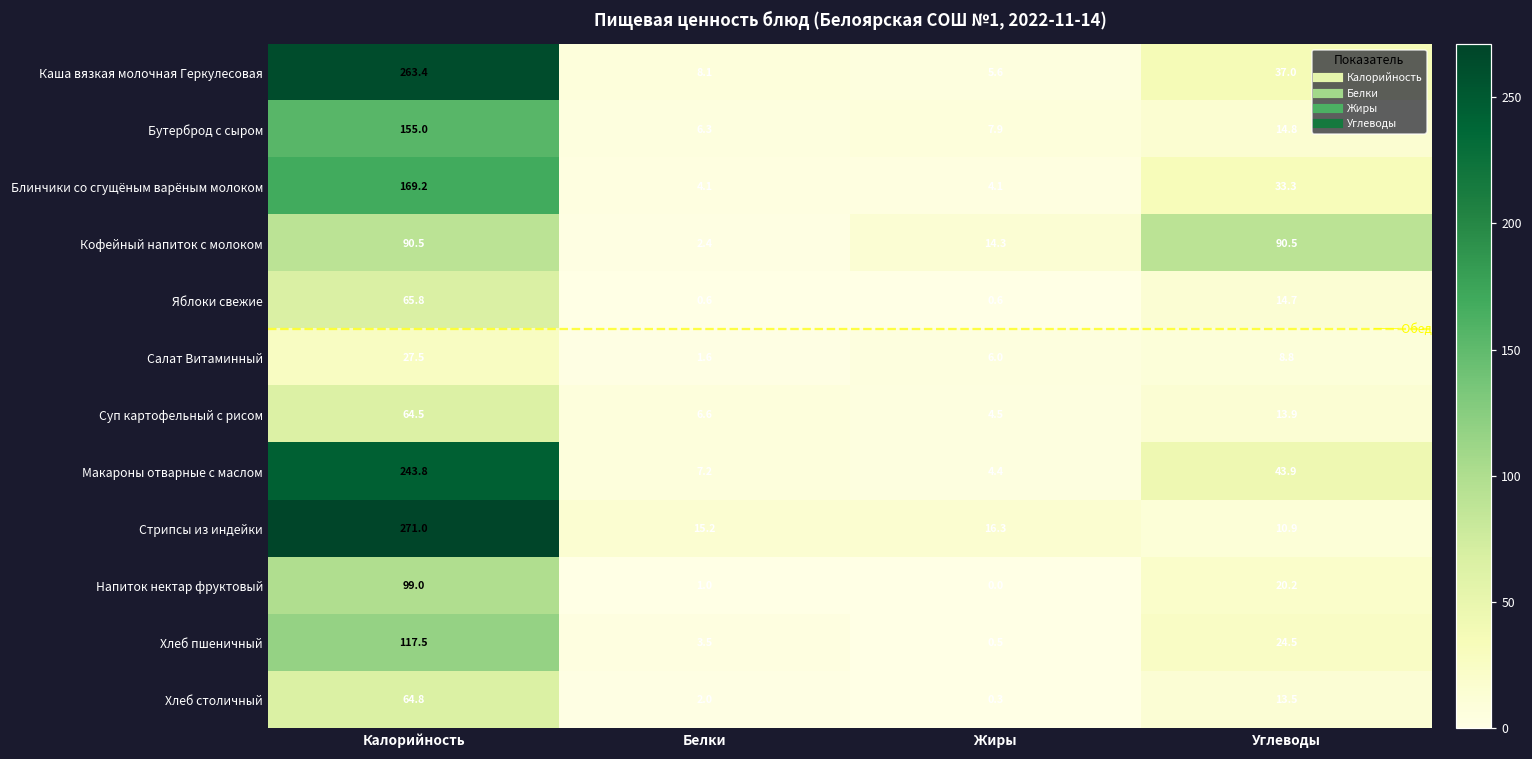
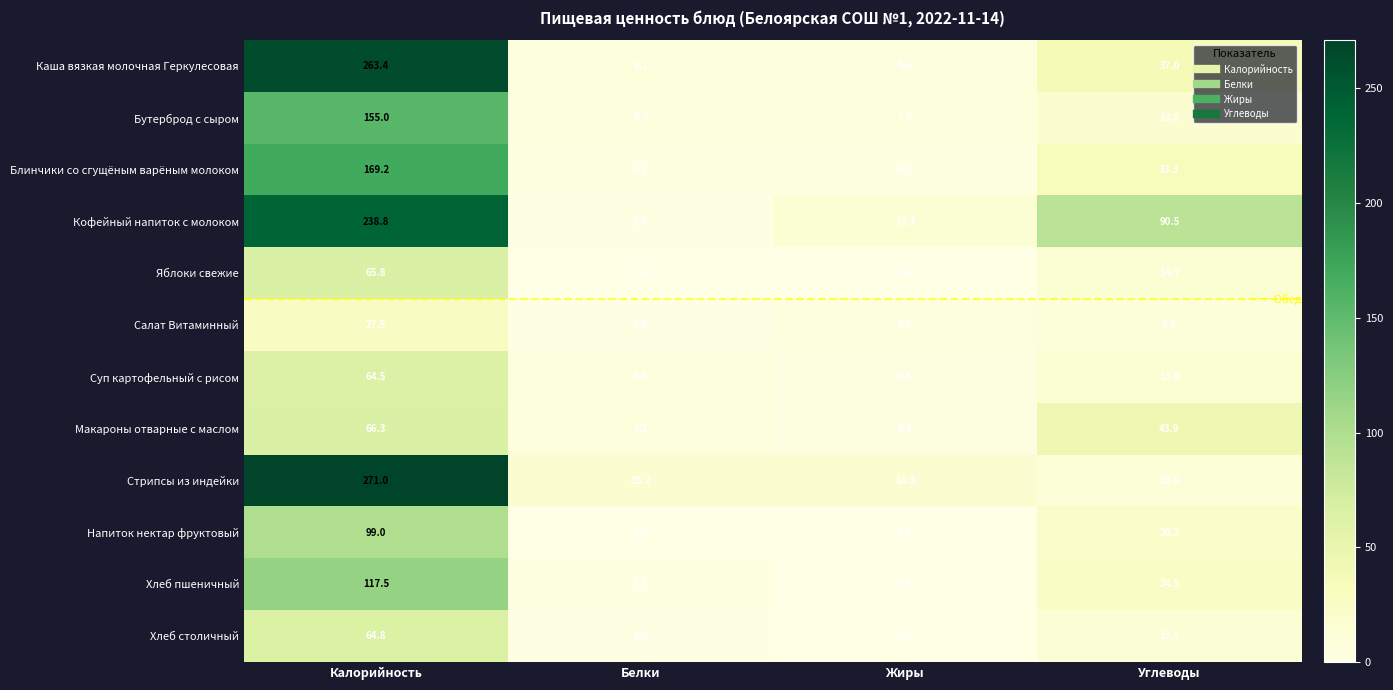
Кофейный напиток с молоком, Калорийность: 90.5 -> 238.8
Макароны отварные с маслом, Калорийность: 243.8 -> 66.3
